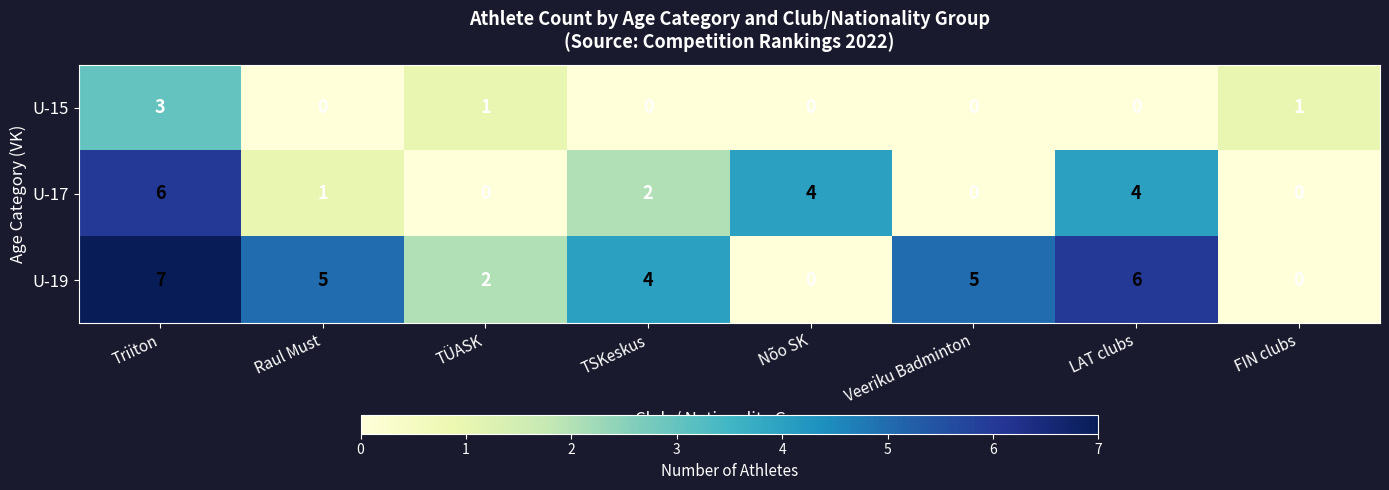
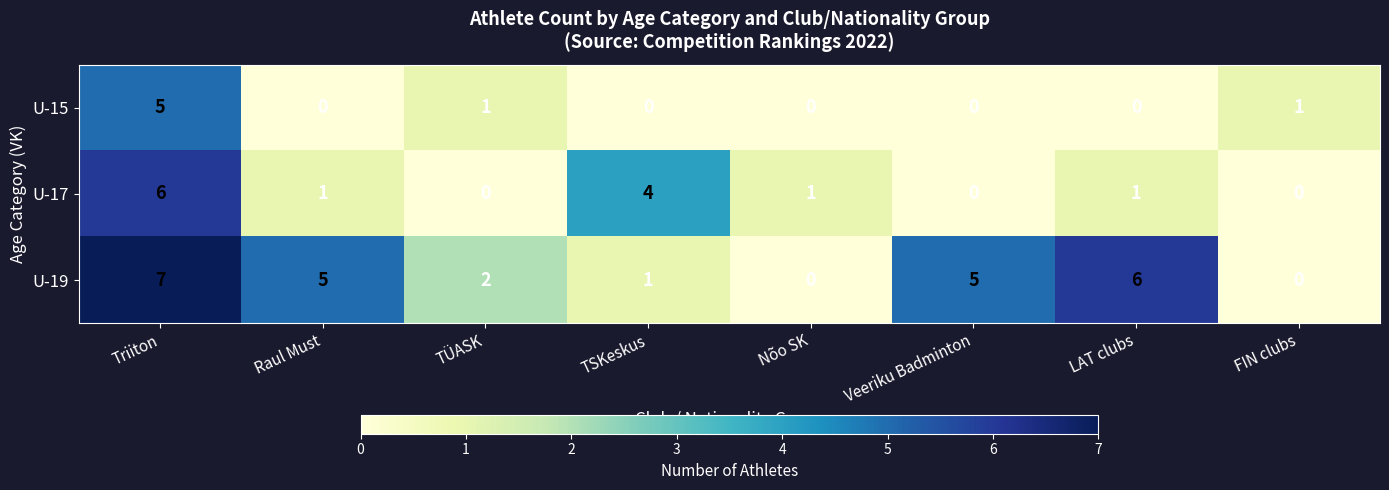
U-15, Triiton: 3 -> 5
U-17, TSKeskus: 2 -> 4
U-17, Nõo SK: 4 -> 1
U-17, LAT clubs: 4 -> 1
U-19, TSKeskus: 4 -> 1
